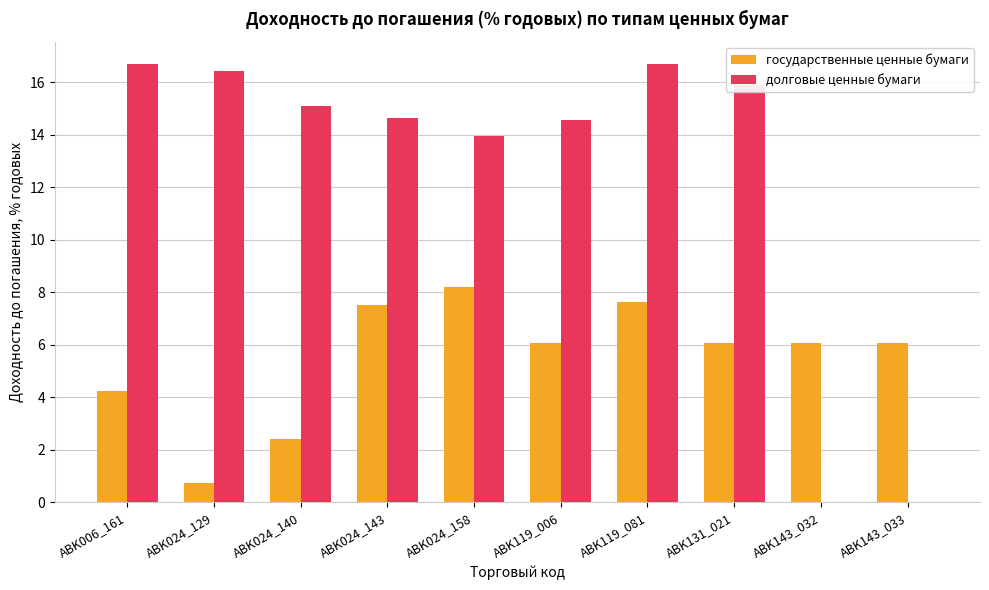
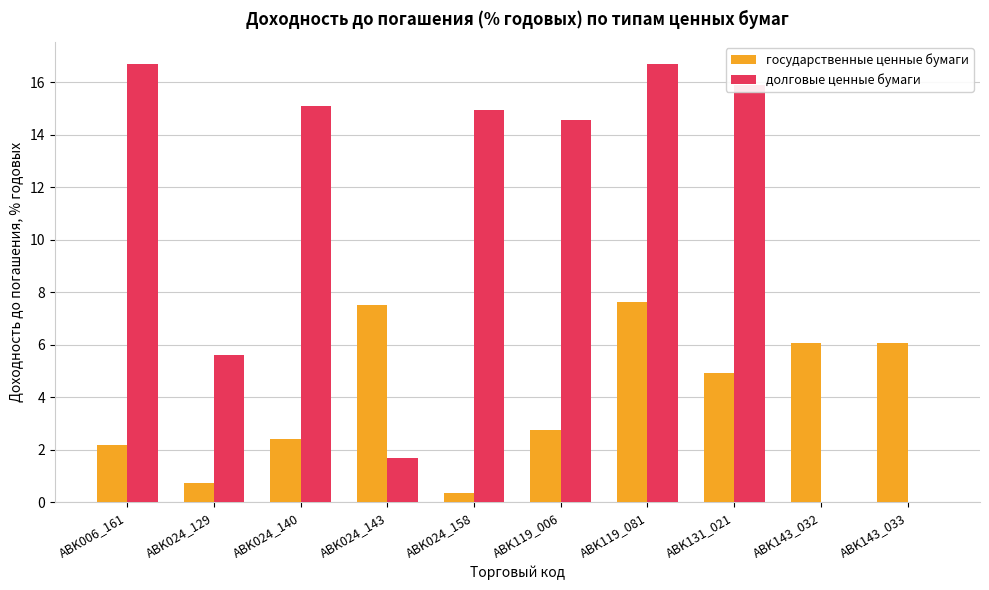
государственные ценные бумаги, ABK006_161: 4.2 -> 2.2
долговые ценные бумаги, ABK024_129: 16.5 -> 5.6
долговые ценные бумаги, ABK024_143: 14.7 -> 1.7
государственные ценные бумаги, ABK024_158: 8.2 -> 0.4
долговые ценные бумаги, ABK024_158: 14.0 -> 15.0
государственные ценные бумаги, ABK119_006: 6.1 -> 2.8
государственные ценные бумаги, ABK131_021: 6.1 -> 4.9
